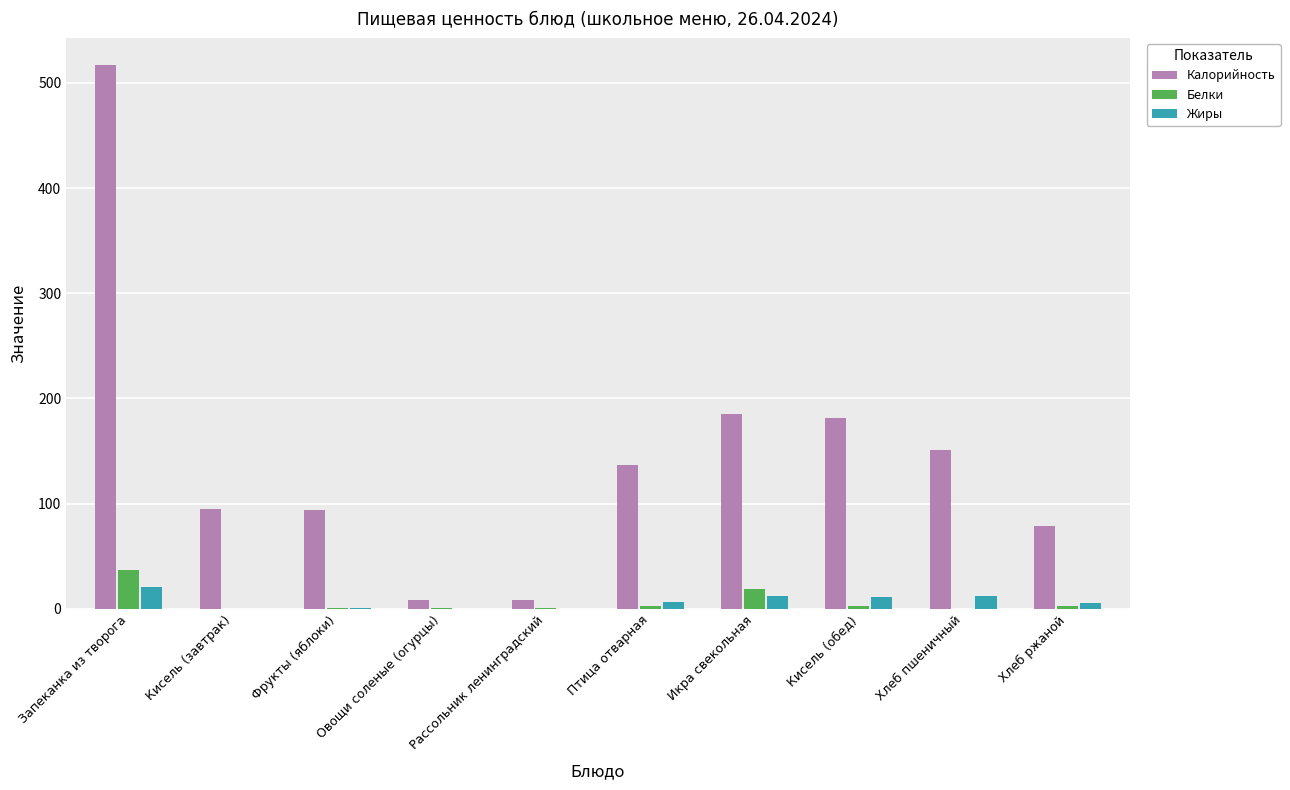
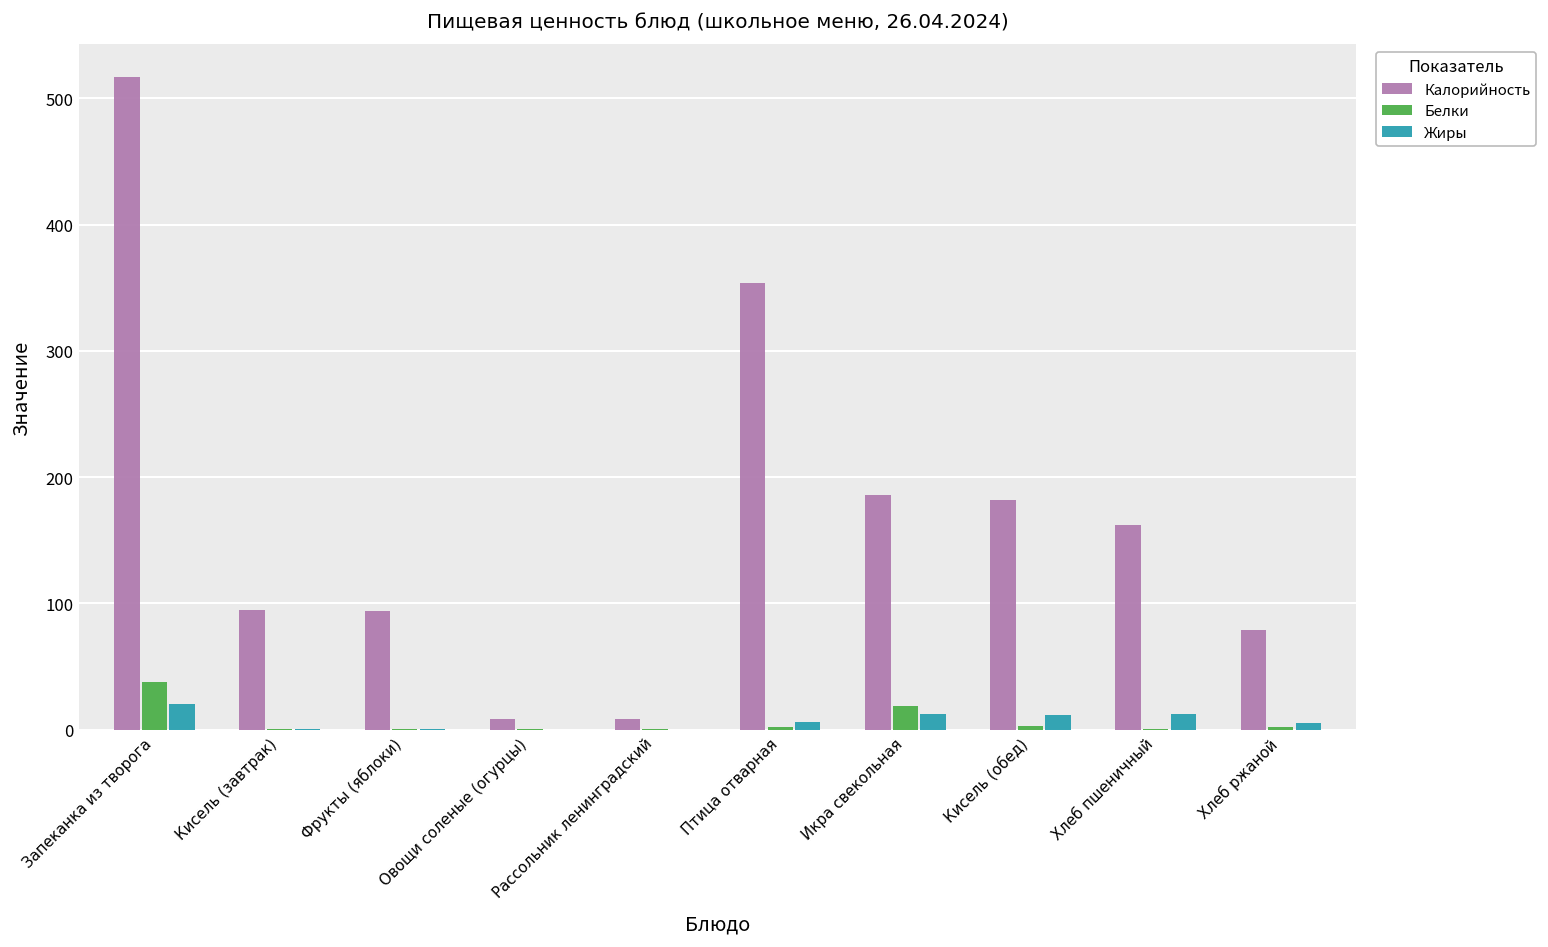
Калорийность, Птица отварная: 137 -> 354
Калорийность, Хлеб пшеничный: 151 -> 162
